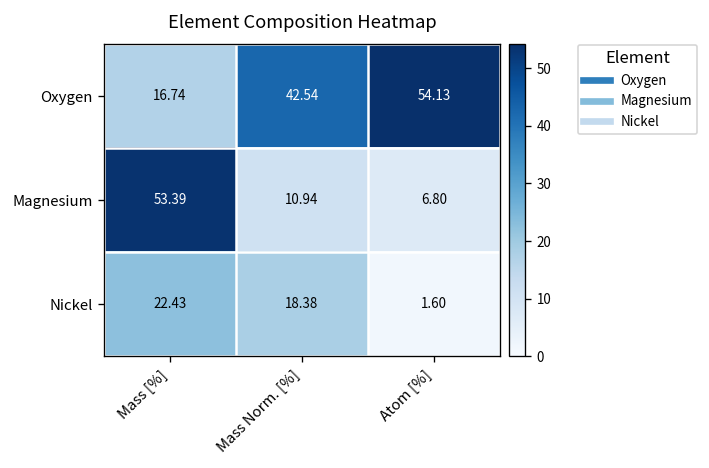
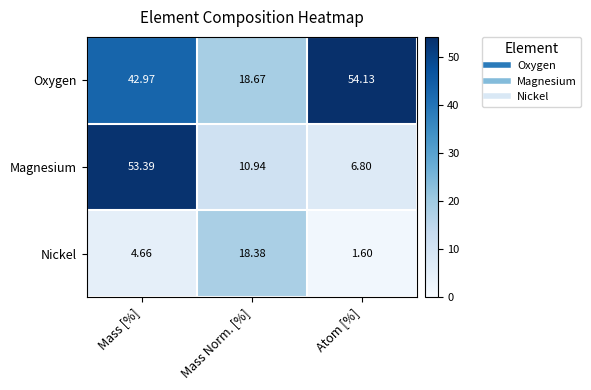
Oxygen, Mass [%]: 16.74 -> 42.97
Oxygen, Mass Norm. [%]: 42.54 -> 18.67
Nickel, Mass [%]: 22.43 -> 4.66
